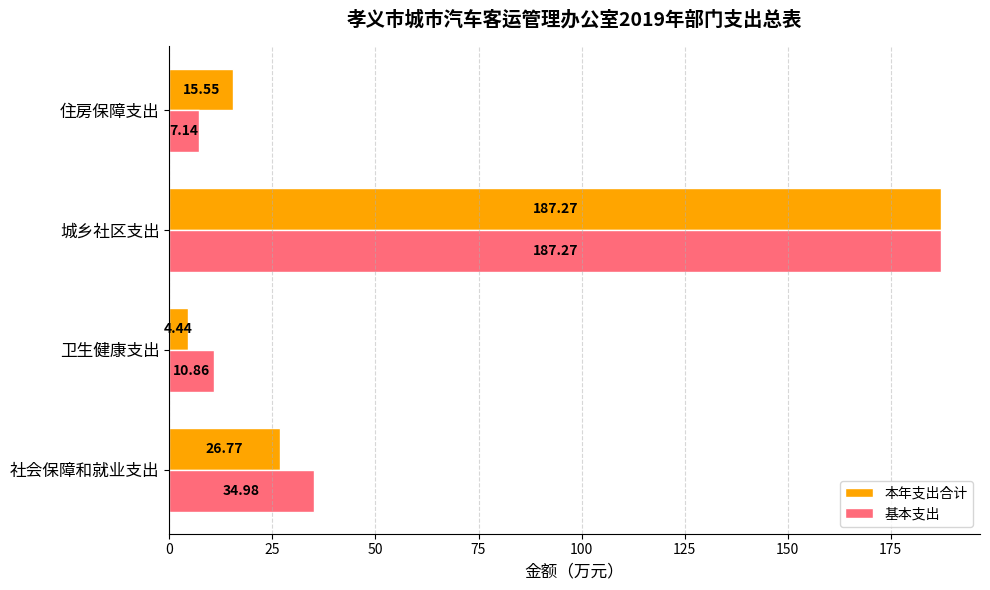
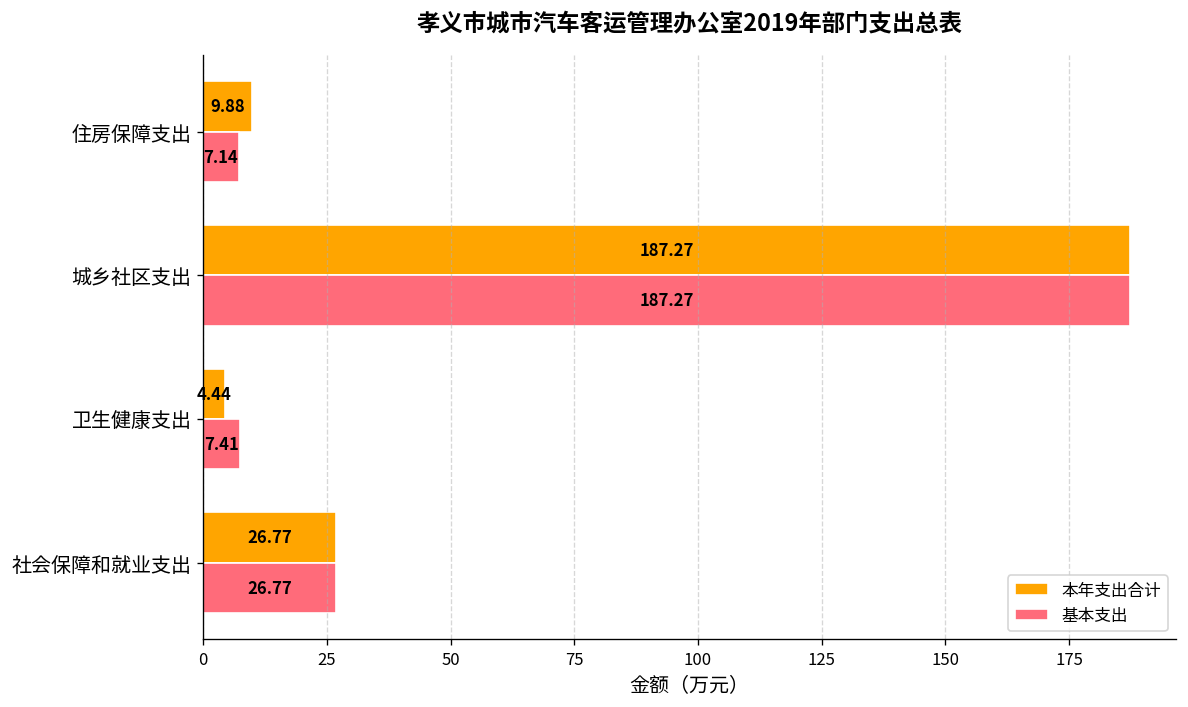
本年支出合计, 住房保障支出: 15.55 -> 9.88
基本支出, 卫生健康支出: 10.86 -> 7.41
基本支出, 社会保障和就业支出: 34.98 -> 26.77
